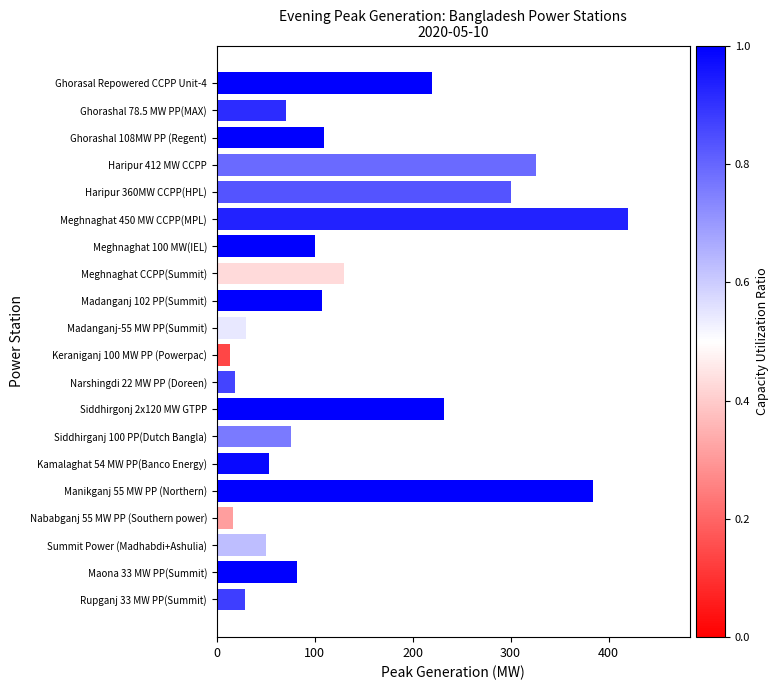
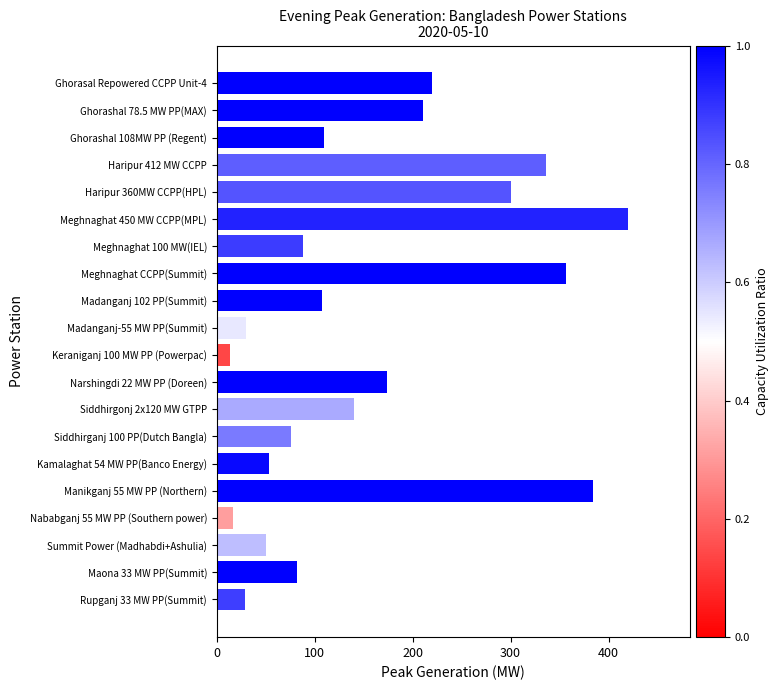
Ghorashal 78.5 MW PP(MAX): 70 -> 210
Haripur 412 MW CCPP: 330 -> 340
Meghnaghat 100 MW(IEL): 100 -> 90
Meghnaghat CCPP(Summit): 130 -> 360
Narshingdi 22 MW PP (Doreen): 20 -> 170
Siddhirgonj 2x120 MW GTPP: 230 -> 140
